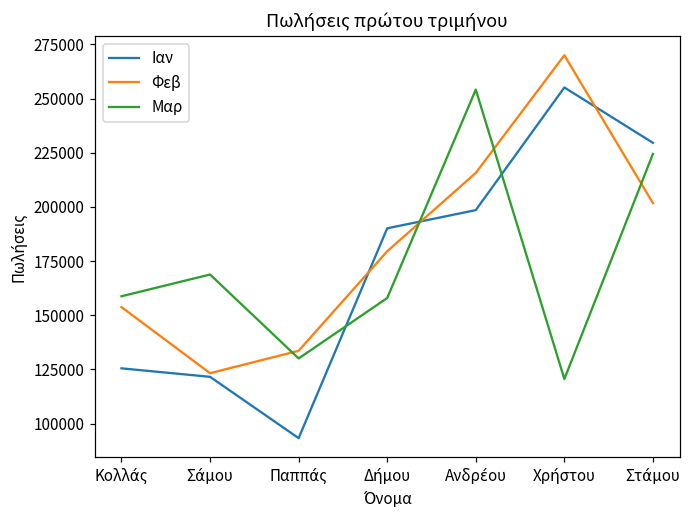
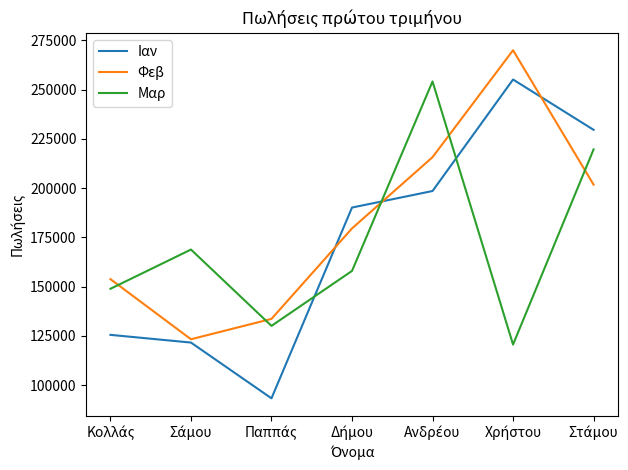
Μαρ, Κολλάς: 159000 -> 149000
Μαρ, Στάμου: 224000 -> 220000
